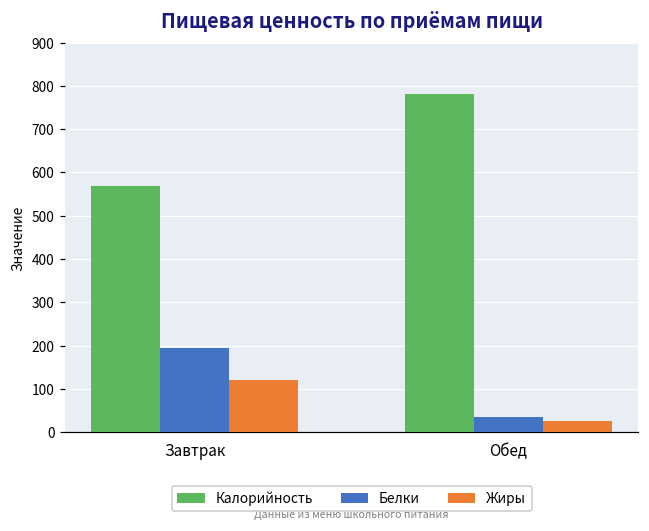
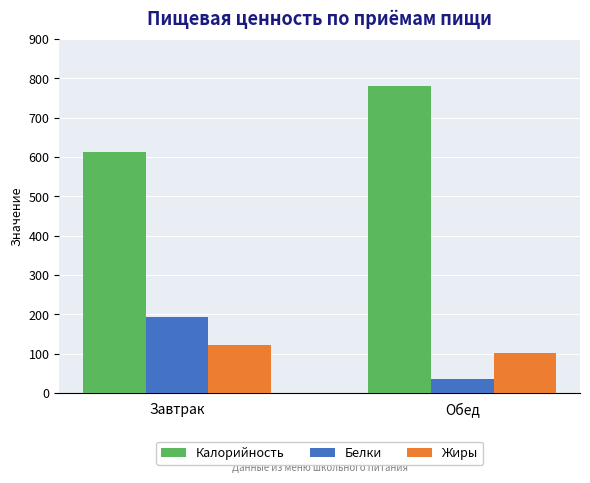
Калорийность, Завтрак: 570 -> 610
Жиры, Обед: 30 -> 100
